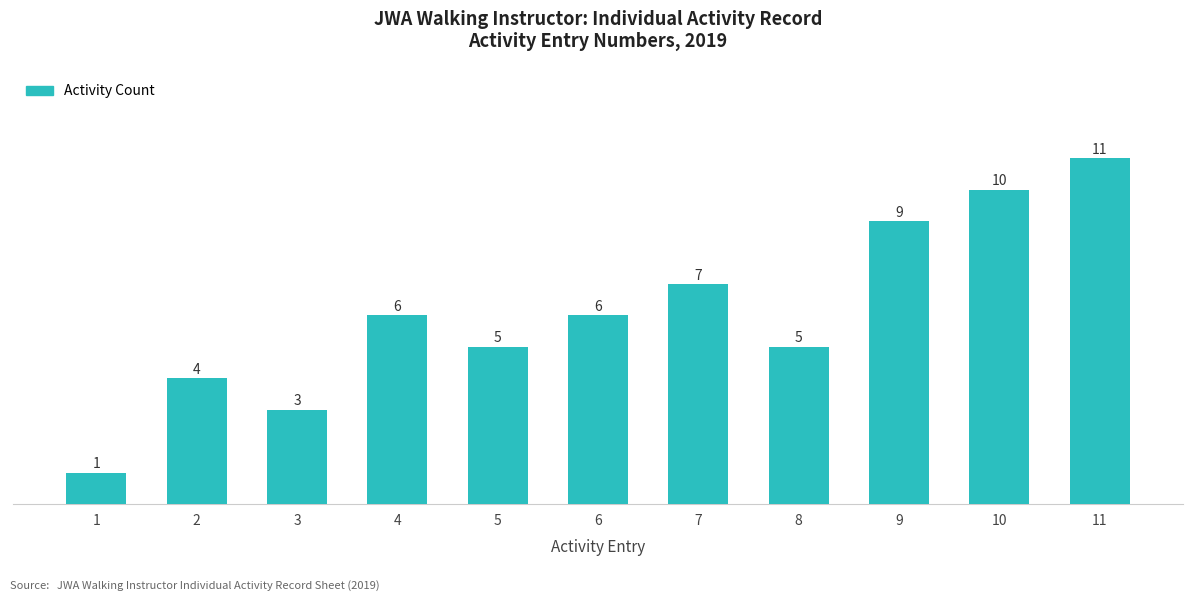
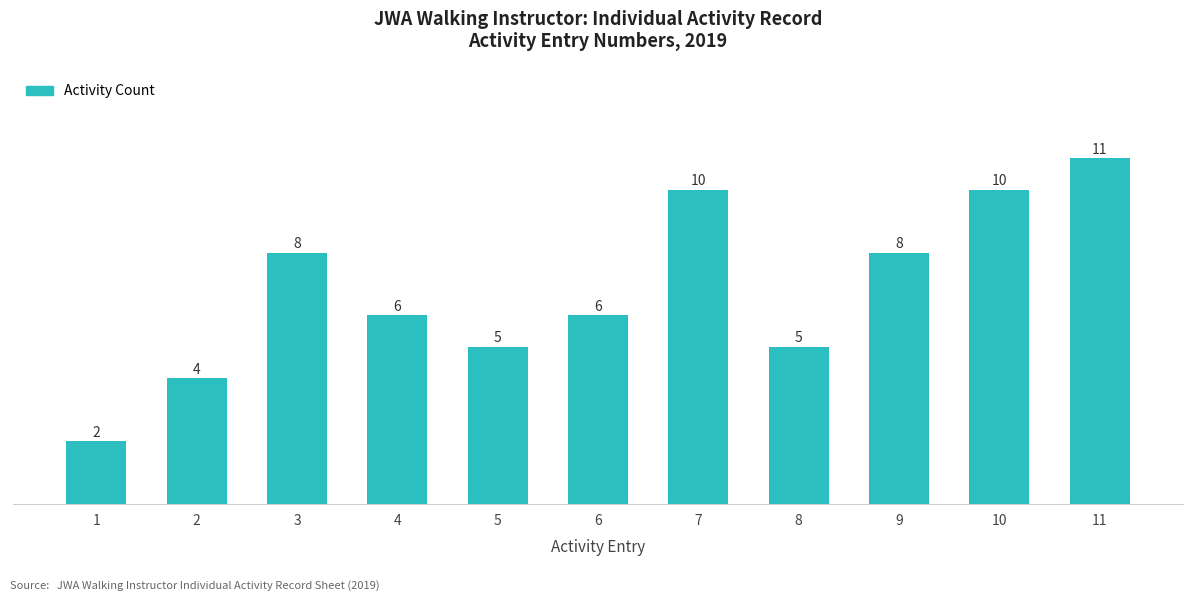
1: 1 -> 2
3: 3 -> 8
7: 7 -> 10
9: 9 -> 8
